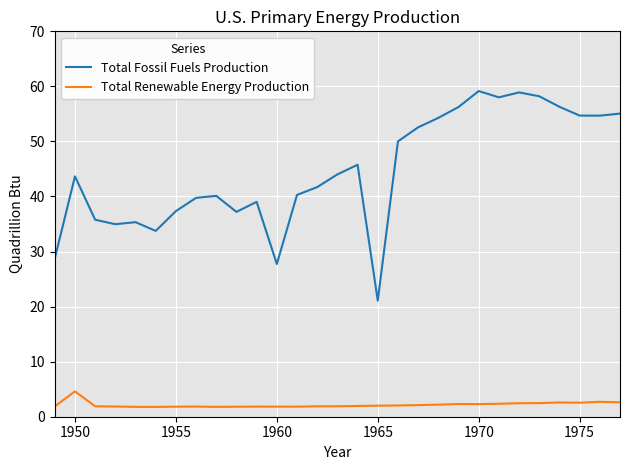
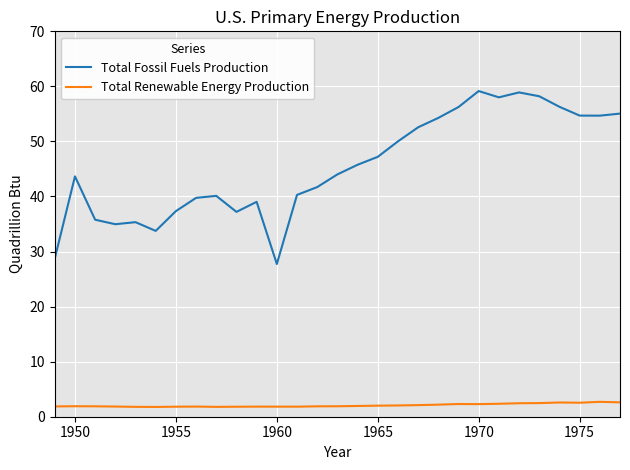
Total Renewable Energy Production, 1950: 5 -> 2
Total Fossil Fuels Production, 1965: 21 -> 47
